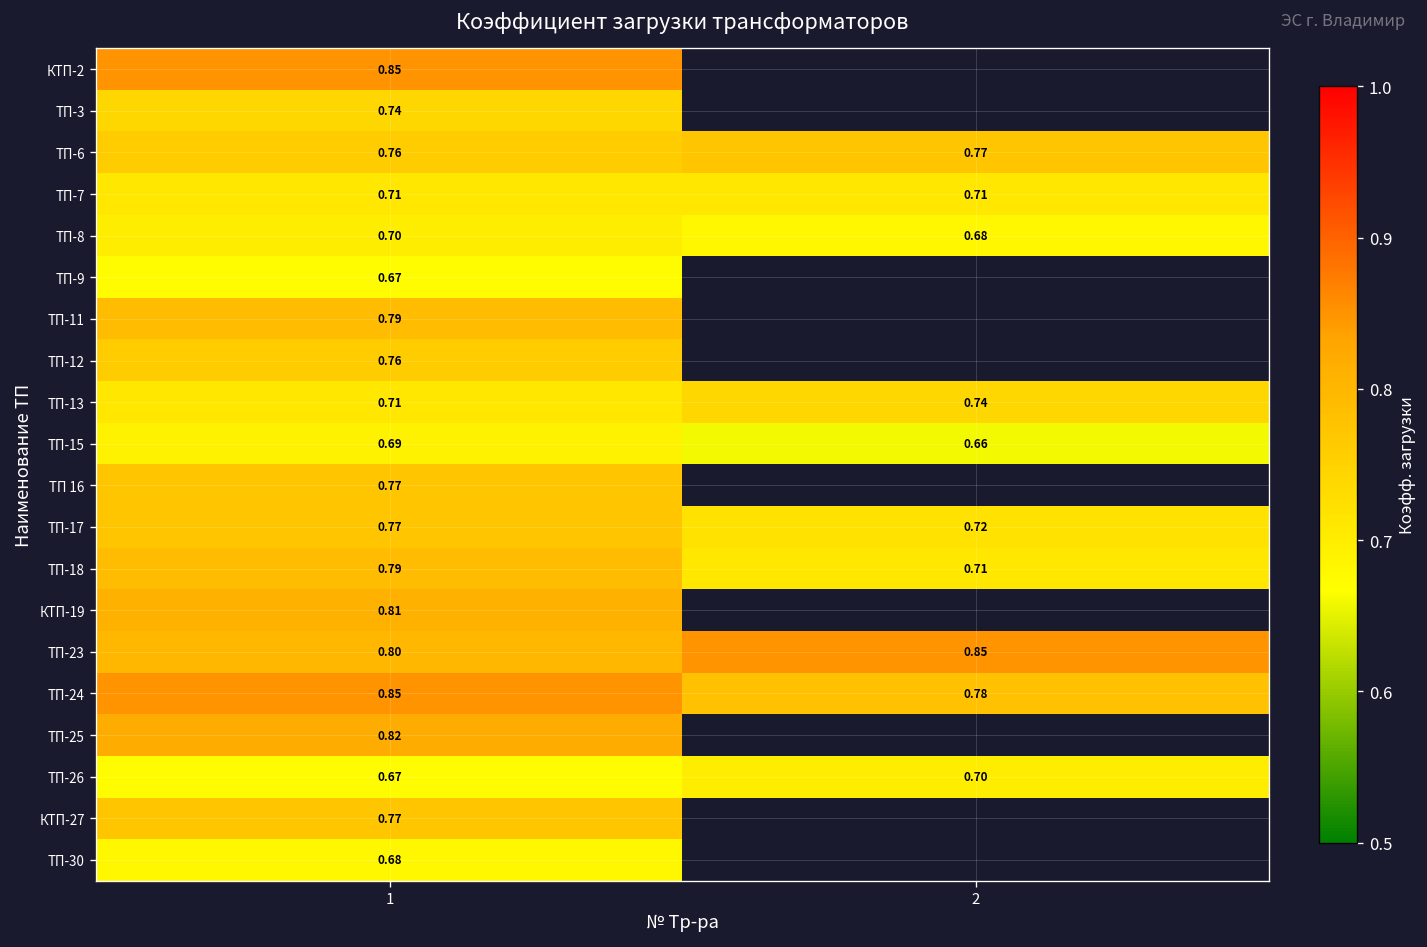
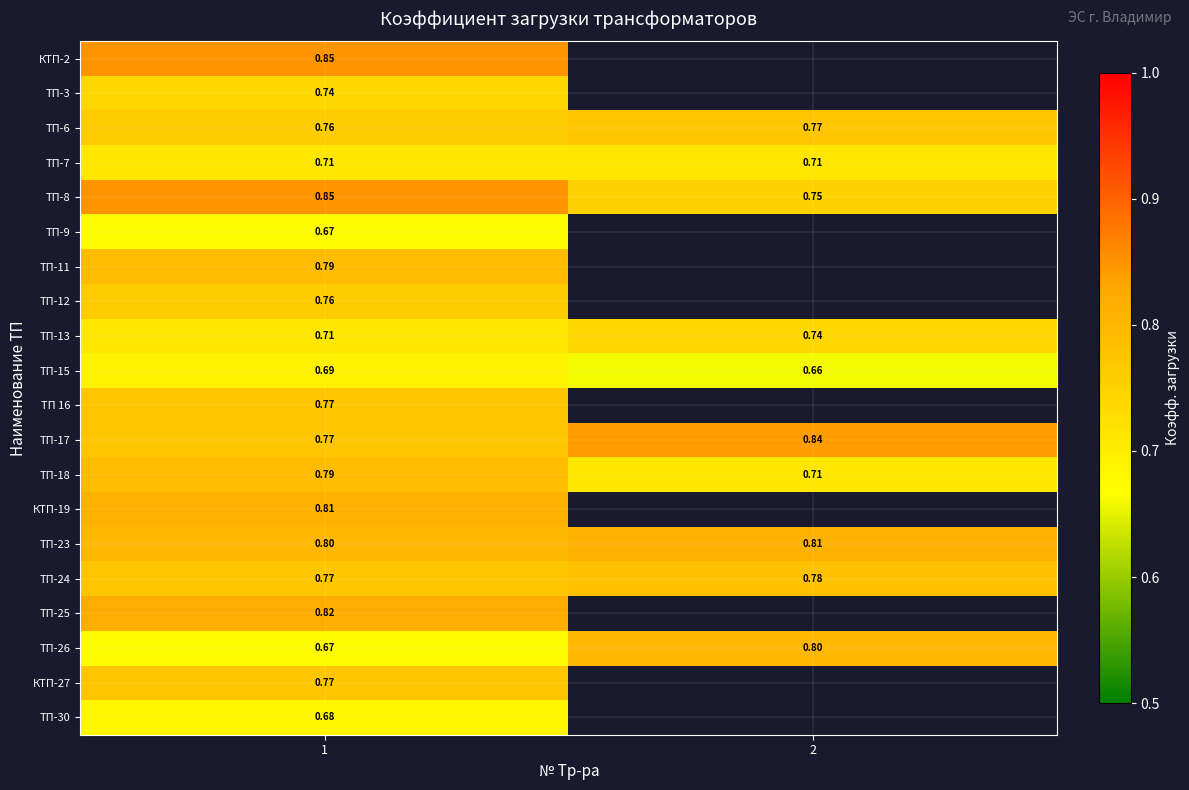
ТП-8, 1: 0.70 -> 0.85
ТП-8, 2: 0.68 -> 0.75
ТП-17, 2: 0.72 -> 0.84
ТП-23, 2: 0.85 -> 0.81
ТП-24, 1: 0.85 -> 0.77
ТП-26, 2: 0.70 -> 0.80
